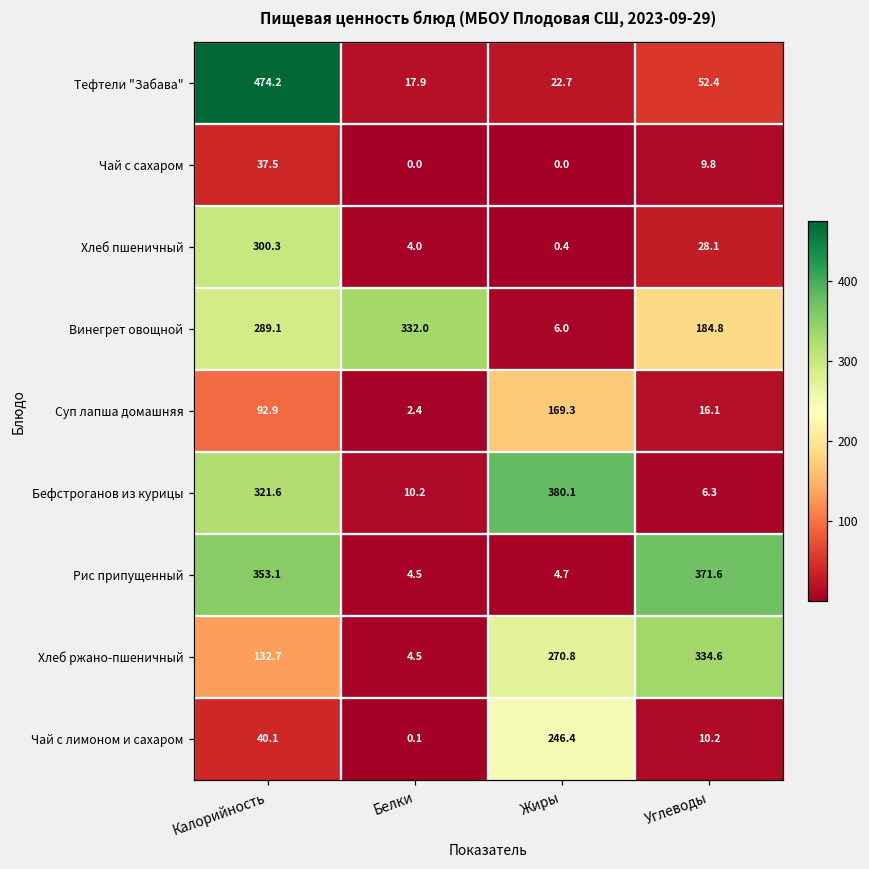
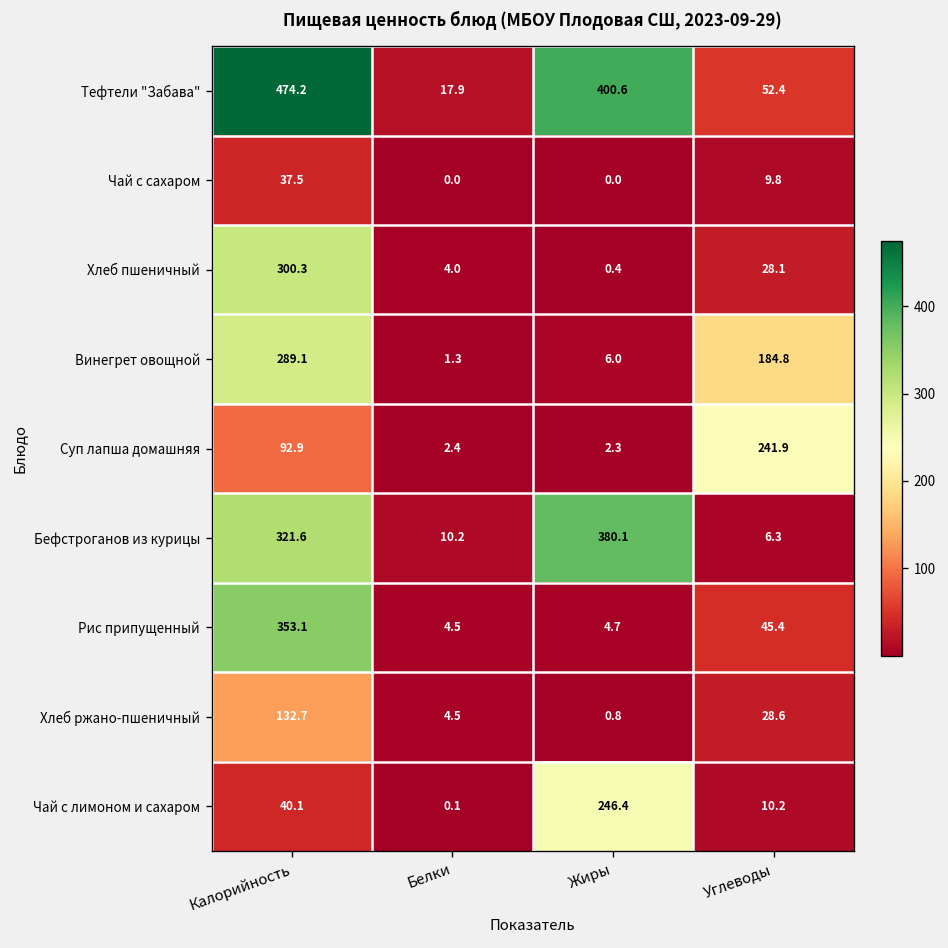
Тефтели "Забава", Жиры: 22.7 -> 400.6
Винегрет овощной, Белки: 332.0 -> 1.3
Суп лапша домашняя, Жиры: 169.3 -> 2.3
Суп лапша домашняя, Углеводы: 16.1 -> 241.9
Рис припущенный, Углеводы: 371.6 -> 45.4
Хлеб ржано-пшеничный, Жиры: 270.8 -> 0.8
Хлеб ржано-пшеничный, Углеводы: 334.6 -> 28.6
